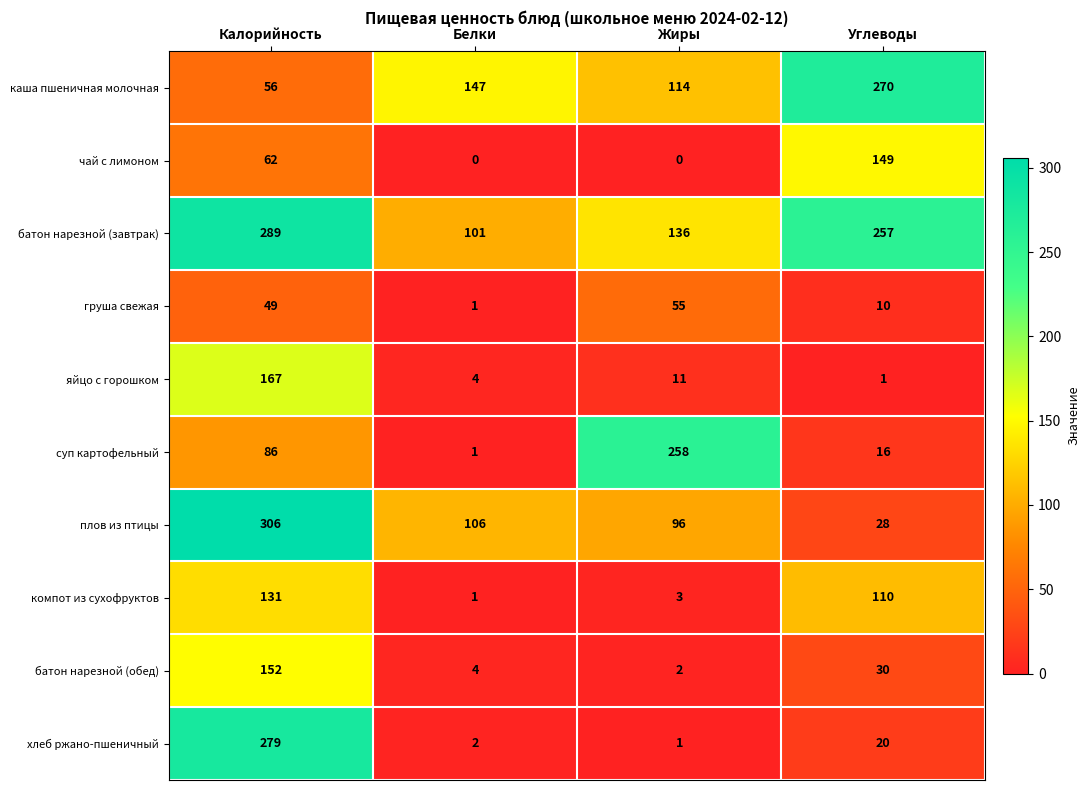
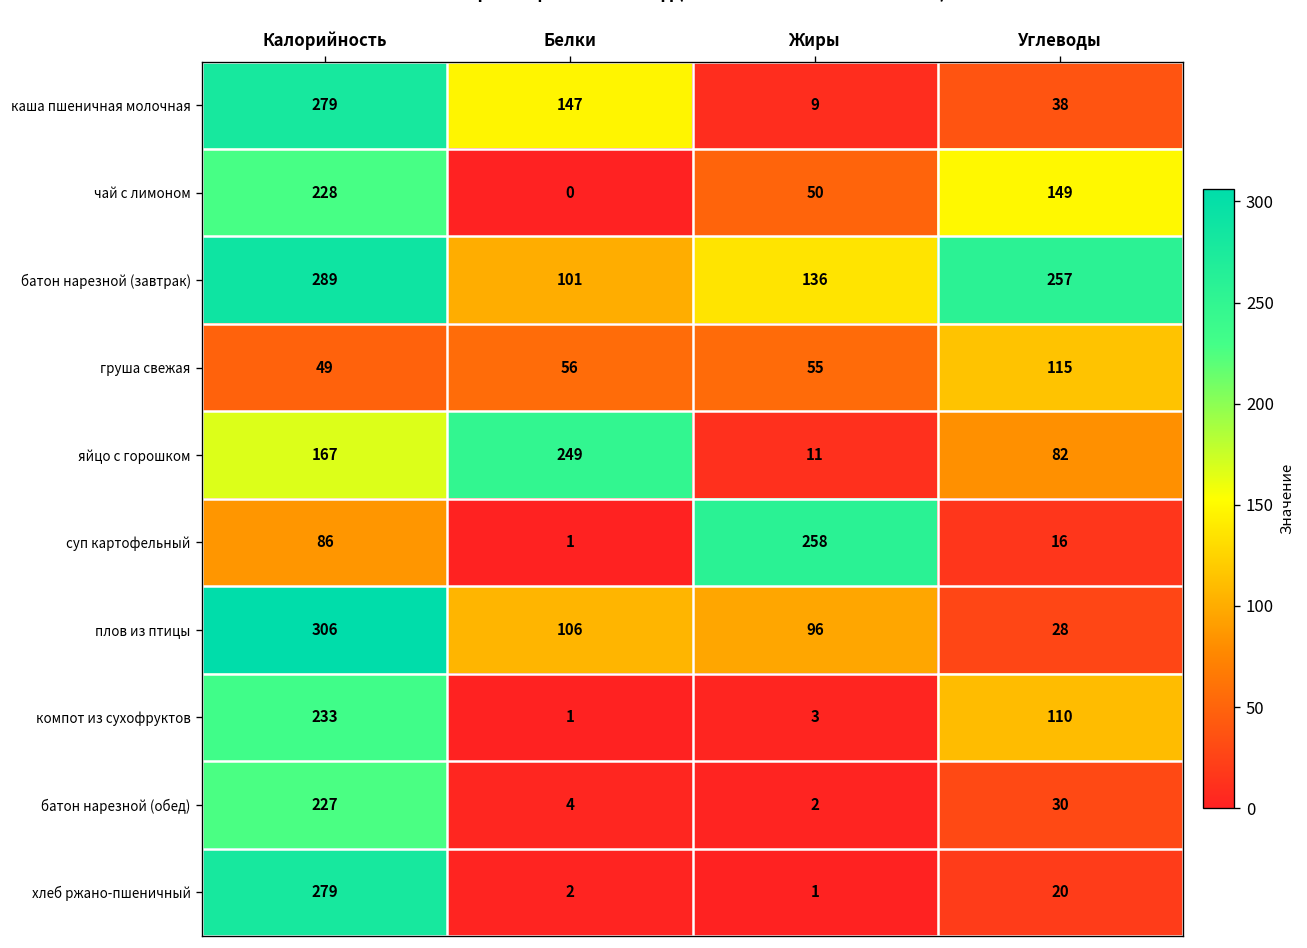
каша пшеничная молочная, Калорийность: 56 -> 279
каша пшеничная молочная, Жиры: 114 -> 9
каша пшеничная молочная, Углеводы: 270 -> 38
чай с лимоном, Калорийность: 62 -> 228
чай с лимоном, Жиры: 0 -> 50
груша свежая, Белки: 1 -> 56
груша свежая, Углеводы: 10 -> 115
яйцо с горошком, Белки: 4 -> 249
яйцо с горошком, Углеводы: 1 -> 82
компот из сухофруктов, Калорийность: 131 -> 233
батон нарезной (обед), Калорийность: 152 -> 227
